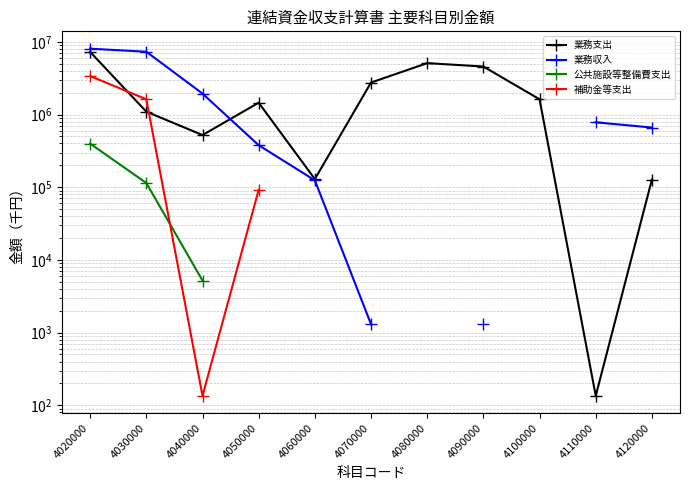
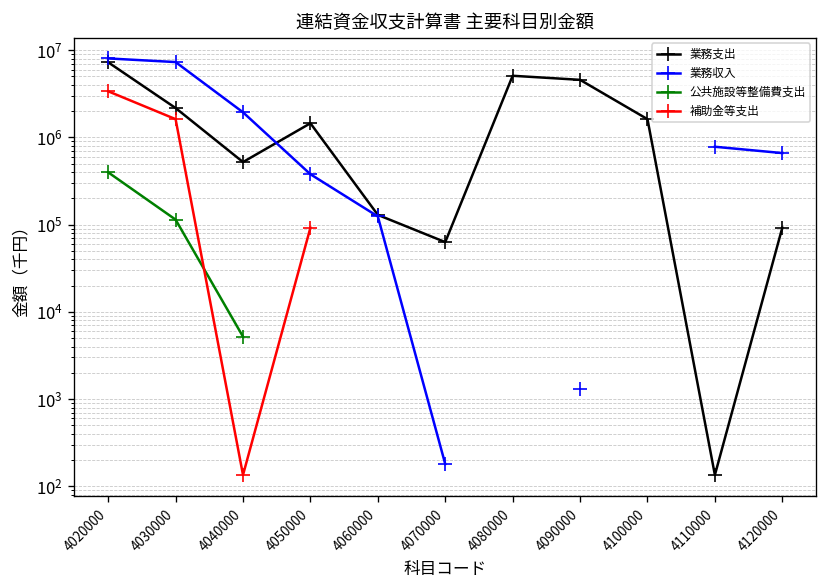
業務支出, 4030000: 1100000 -> 2200000
業務支出, 4070000: 2800000 -> 60000
業務収入, 4070000: 1300 -> 180
業務支出, 4120000: 130000 -> 90000
